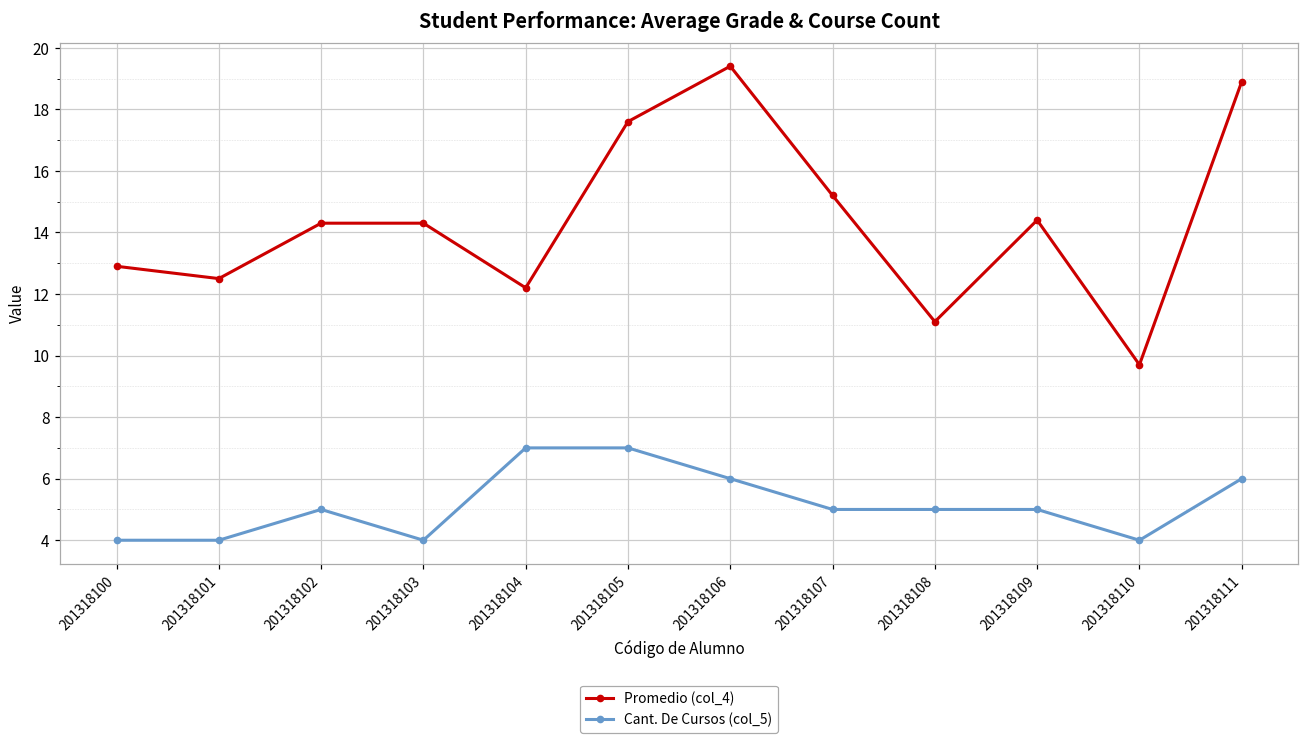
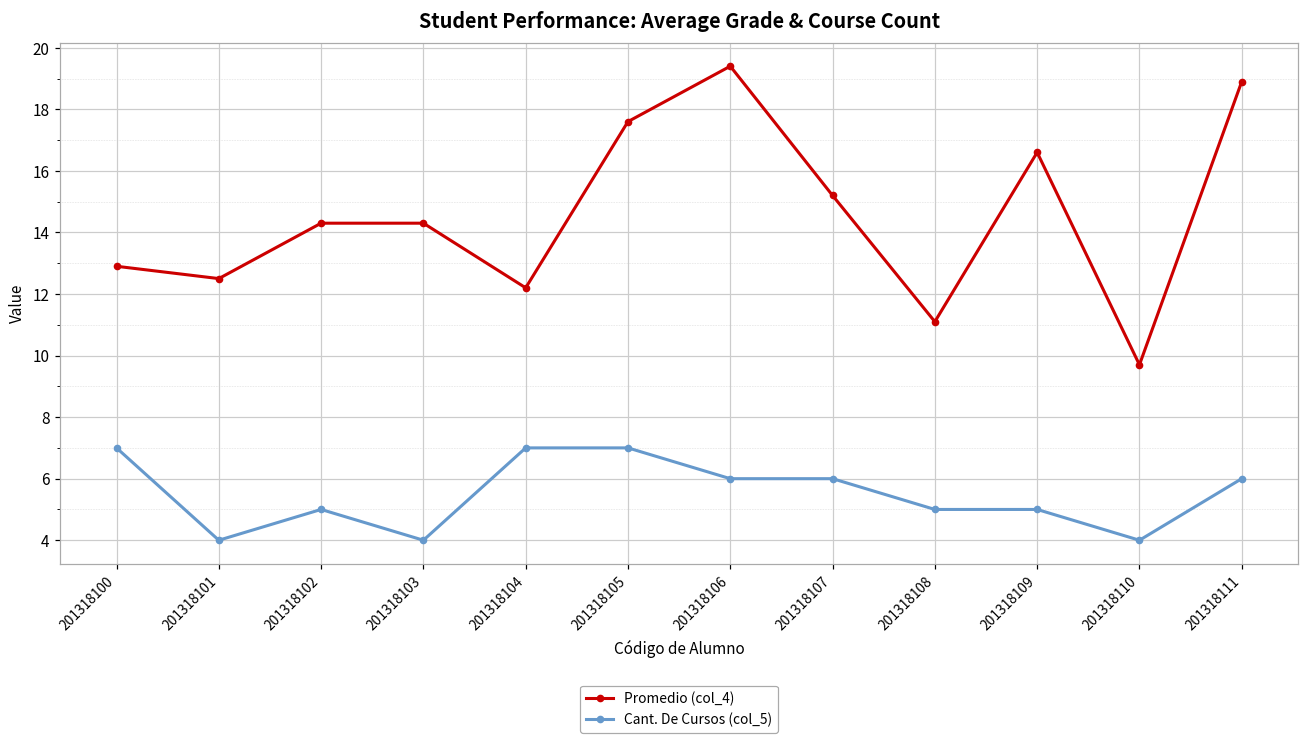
Cant. De Cursos (col_5), 201318100: 4 -> 7
Cant. De Cursos (col_5), 201318107: 5 -> 6
Promedio (col_4), 201318109: 14.4 -> 16.6
